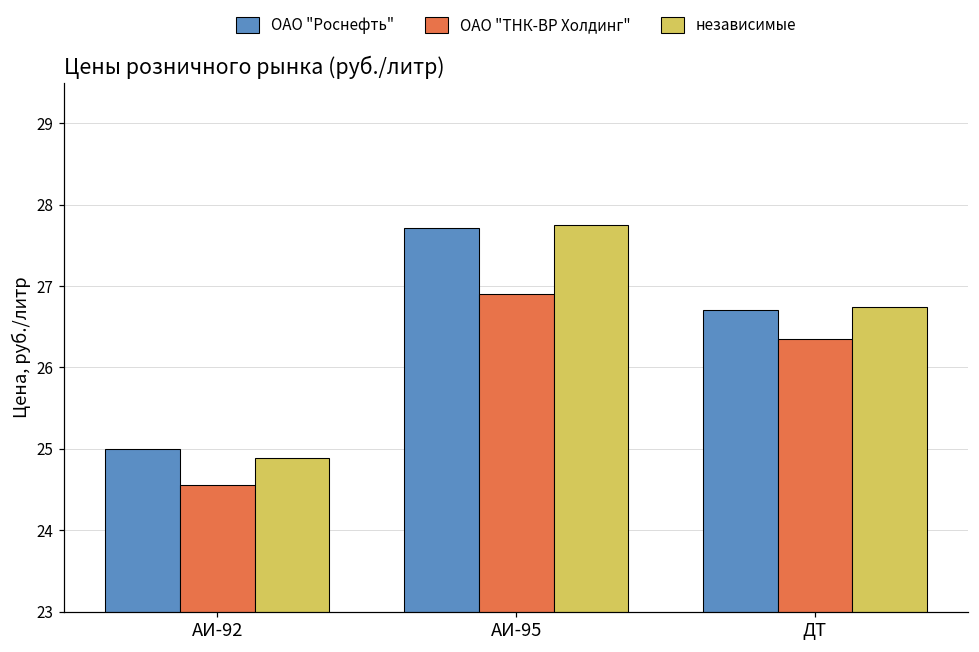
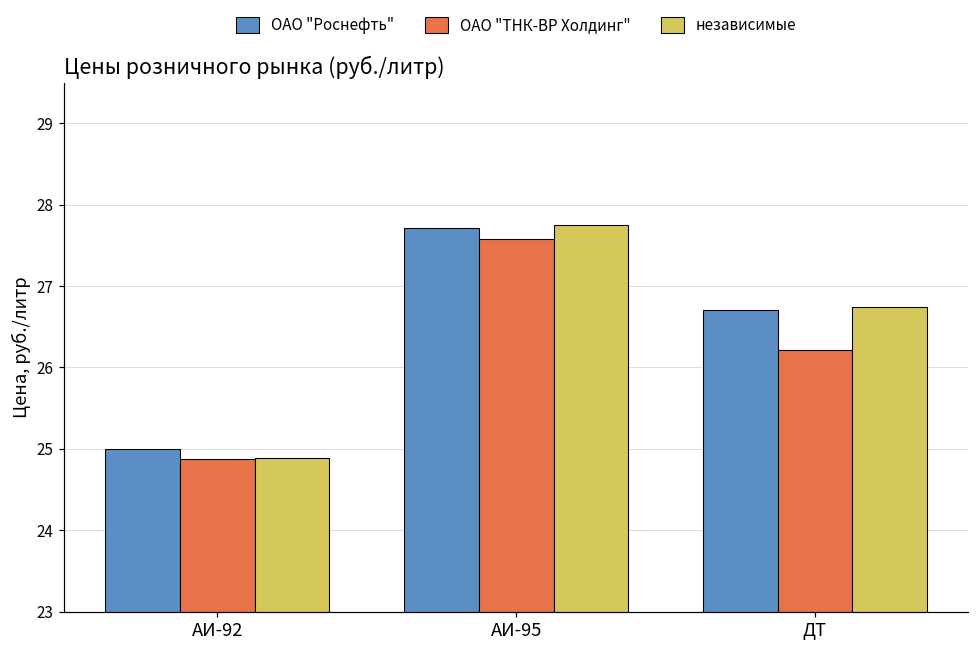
ОАО "ТНК-ВР Холдинг", АИ-92: 24.6 -> 24.9
ОАО "ТНК-ВР Холдинг", АИ-95: 26.9 -> 27.6
ОАО "ТНК-ВР Холдинг", ДТ: 26.4 -> 26.2
